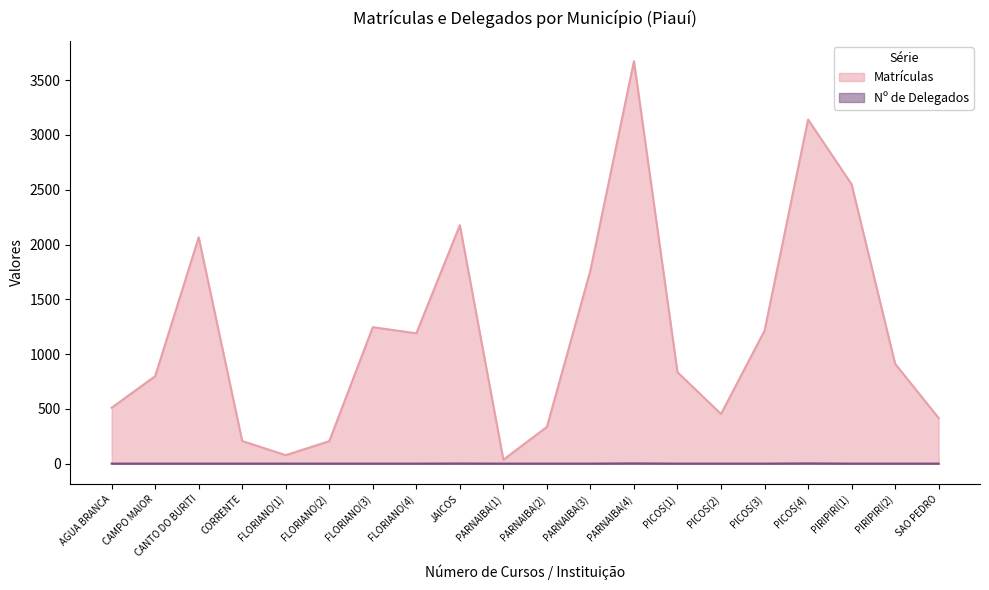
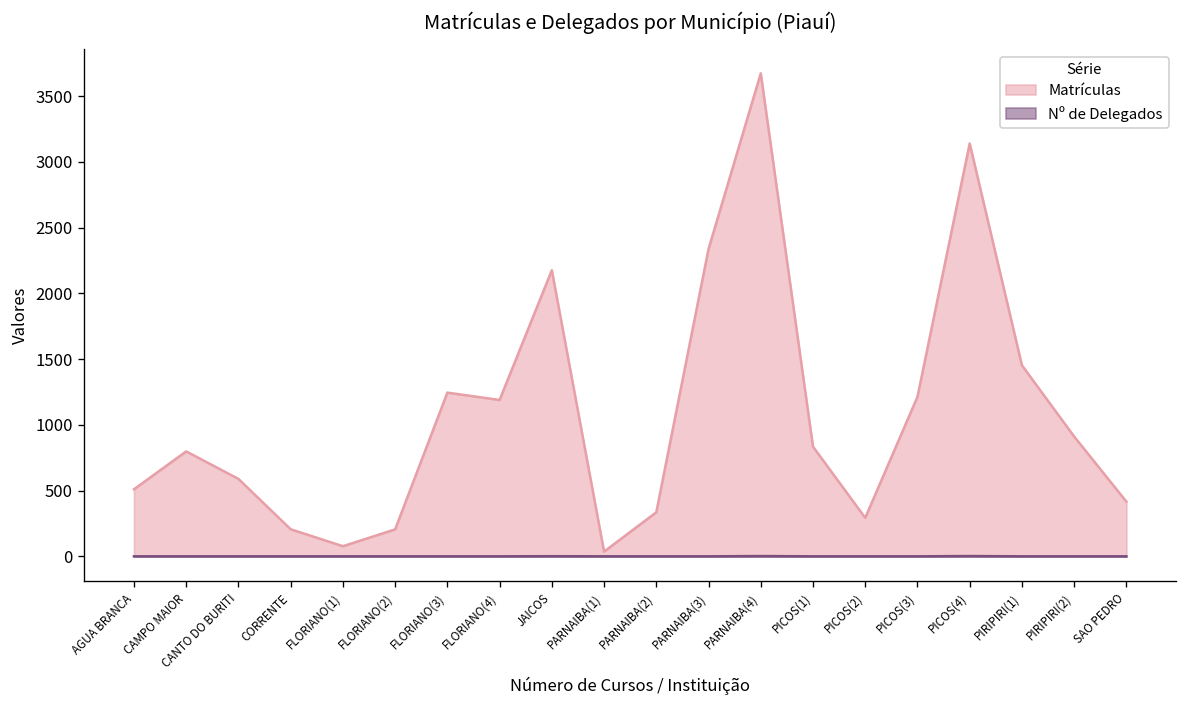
Matrículas, CANTO DO BURITI: 2070 -> 590
Matrículas, PARNAIBA(3): 1770 -> 2340
Matrículas, PICOS(2): 450 -> 290
Matrículas, PIRIPIRI(1): 2550 -> 1450
